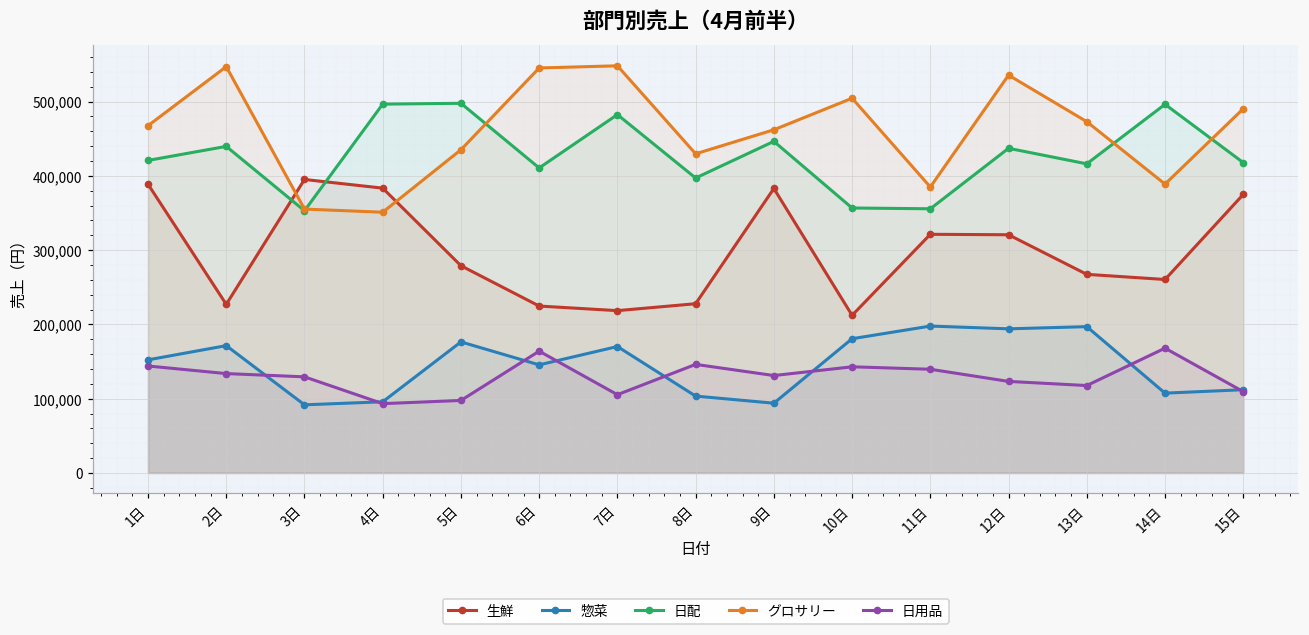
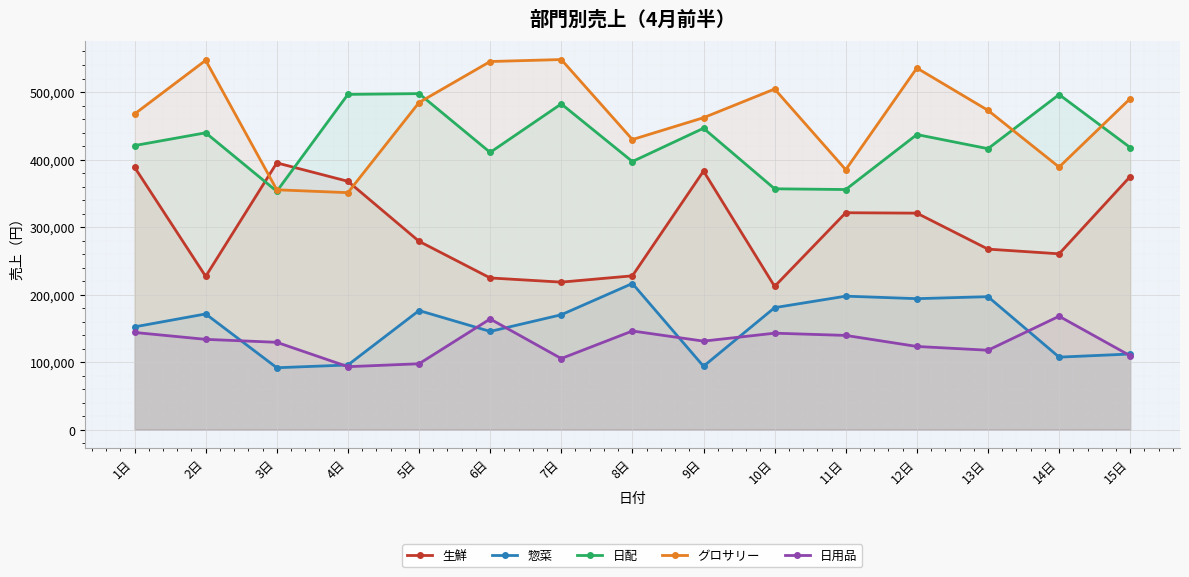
生鮮, 4日: 380,000 -> 370,000
グロサリー, 5日: 440,000 -> 480,000
惣菜, 8日: 100,000 -> 220,000
